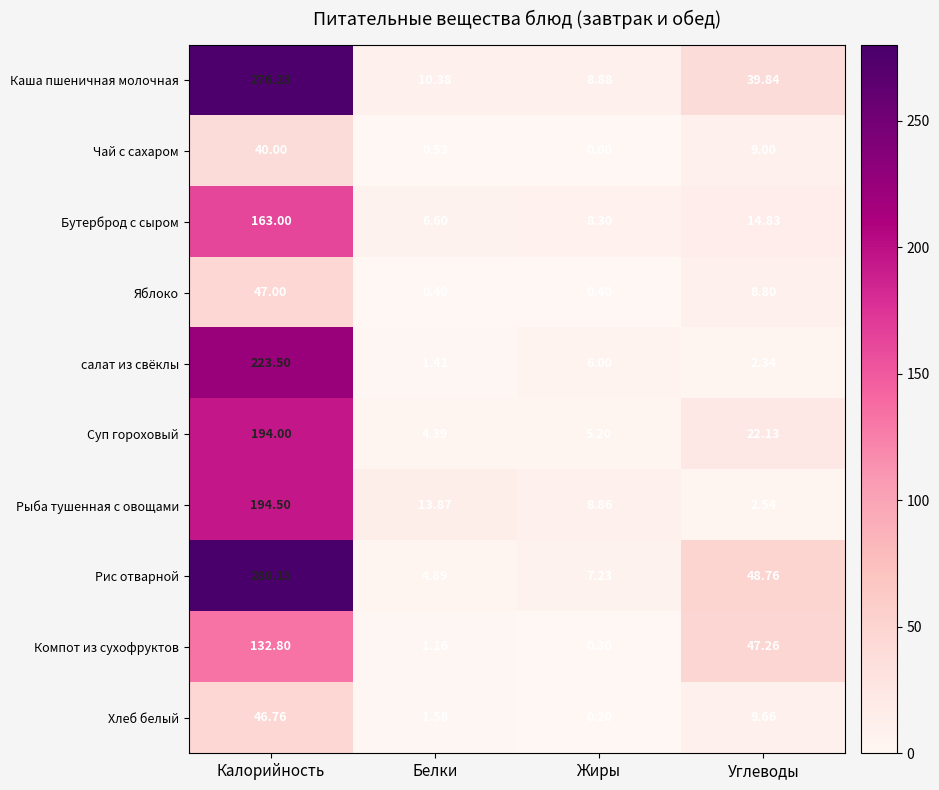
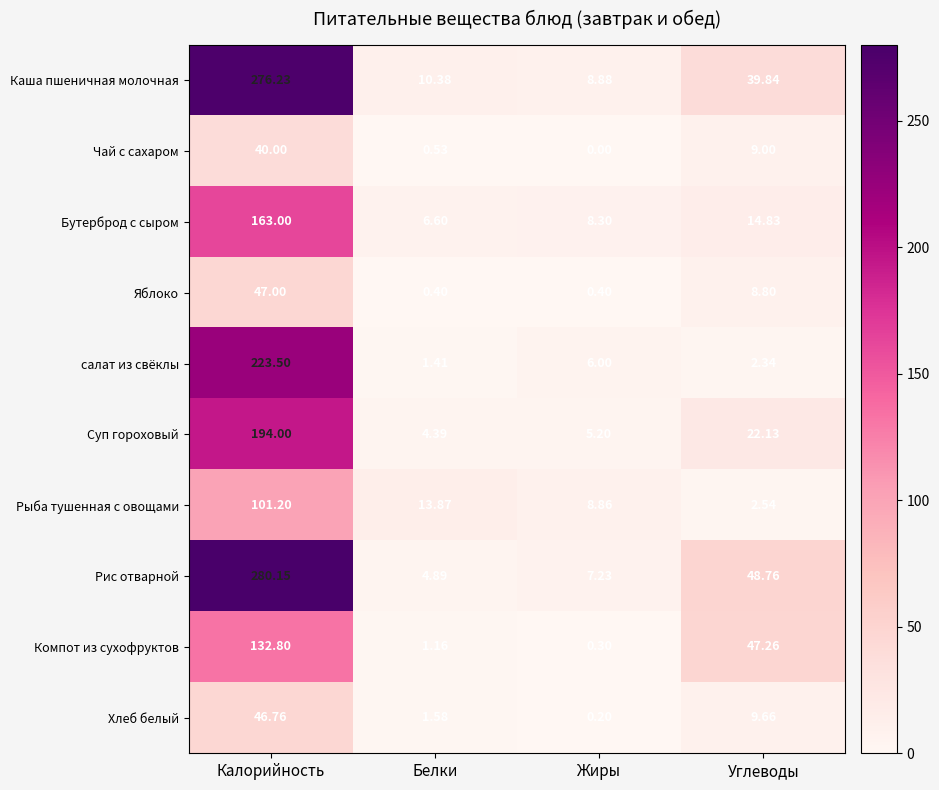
Рыба тушенная с овощами, Калорийность: 194.50 -> 101.20
